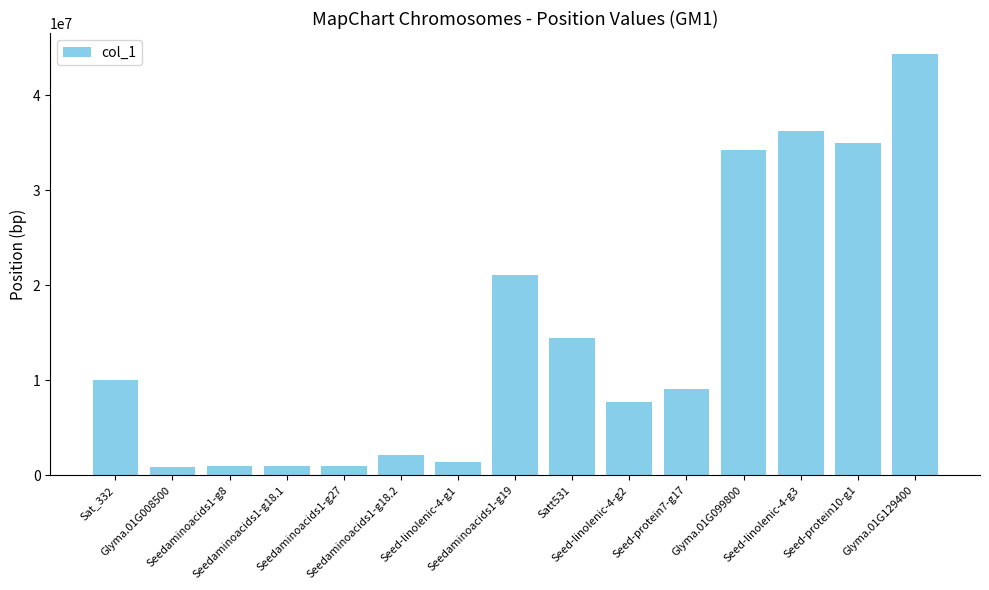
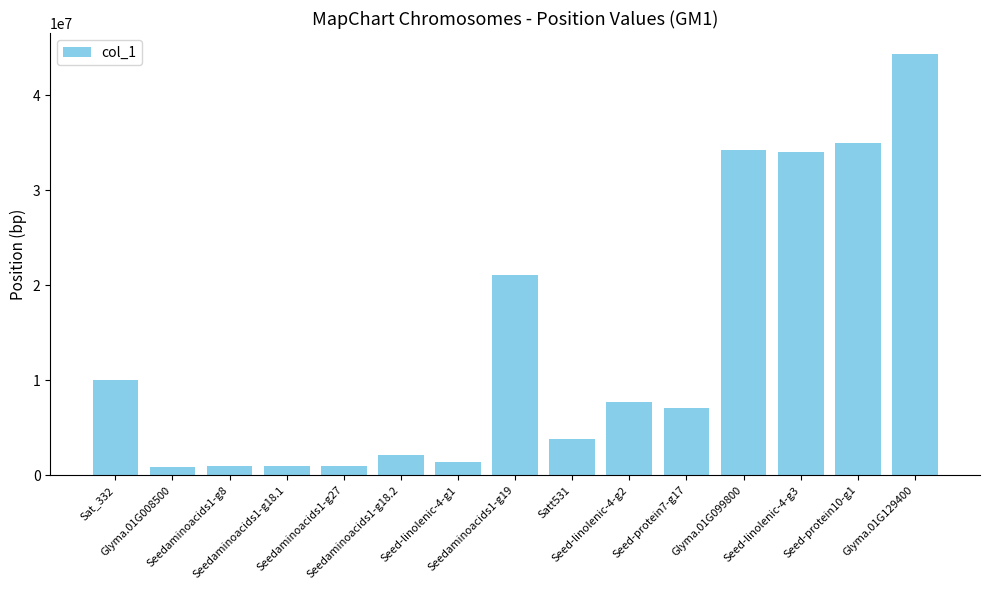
Satt531: 14000000 -> 4000000
Seed-protein7-g17: 9000000 -> 7000000
Seed-linolenic-4-g3: 36000000 -> 34000000
